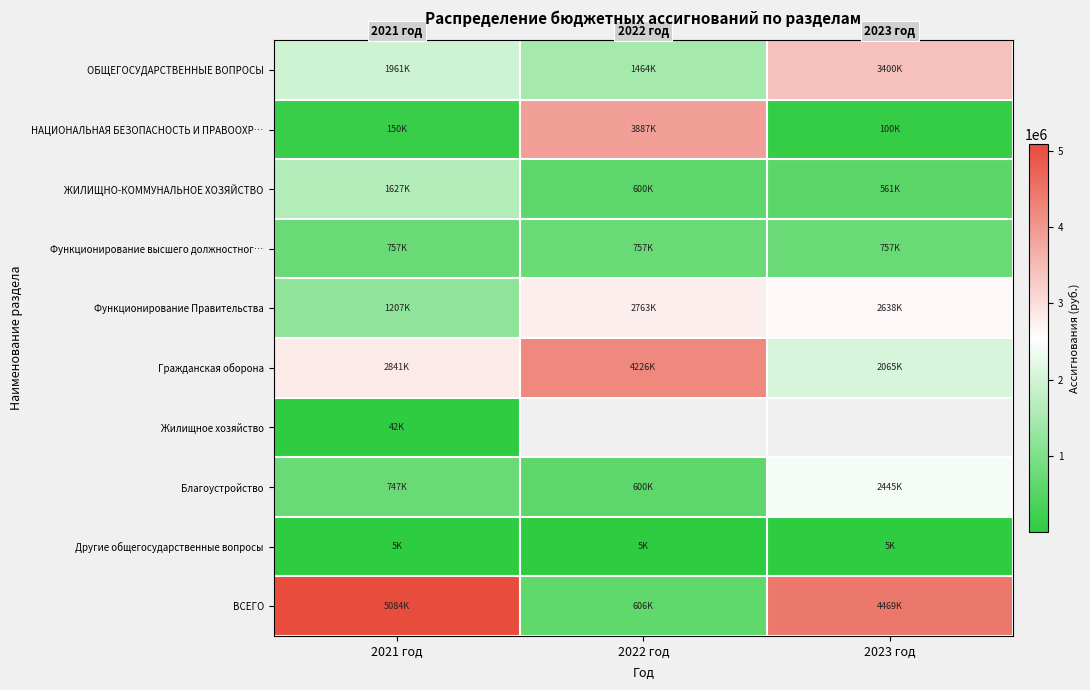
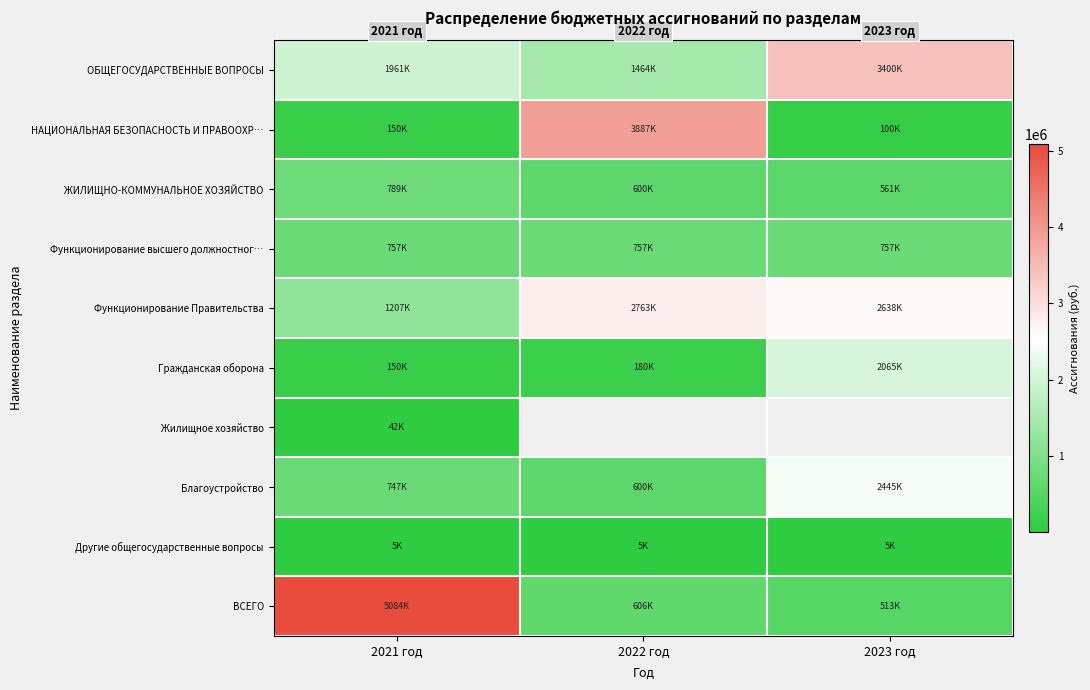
ЖИЛИЩНО-КОММУНАЛЬНОЕ ХОЗЯЙСТВО, 2021 год: 1627K -> 789K
Гражданская оборона, 2021 год: 2841K -> 150K
Гражданская оборона, 2022 год: 4226K -> 180K
ВСЕГО, 2023 год: 4469K -> 513K
